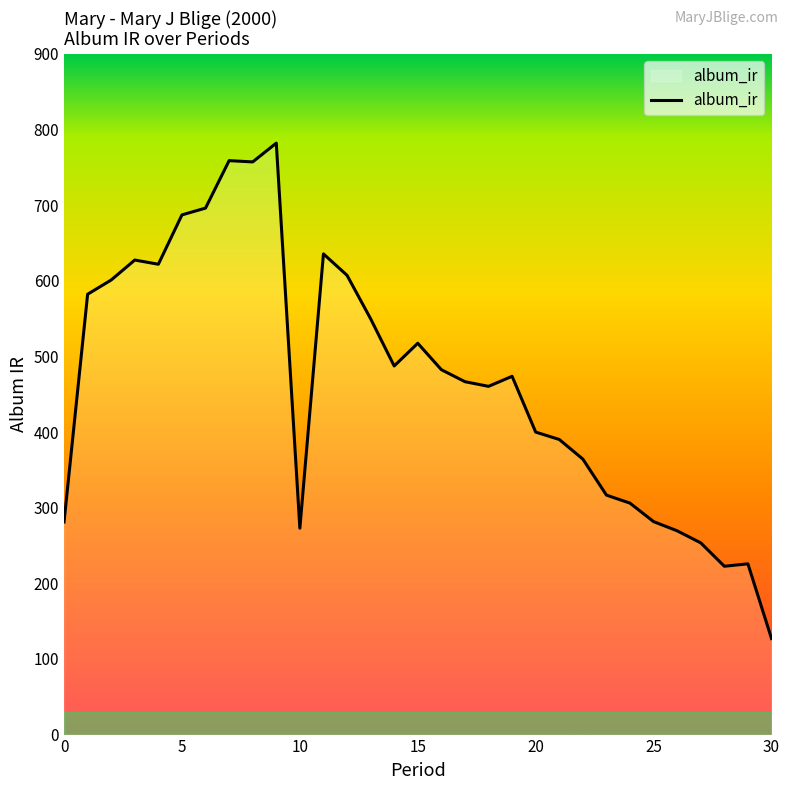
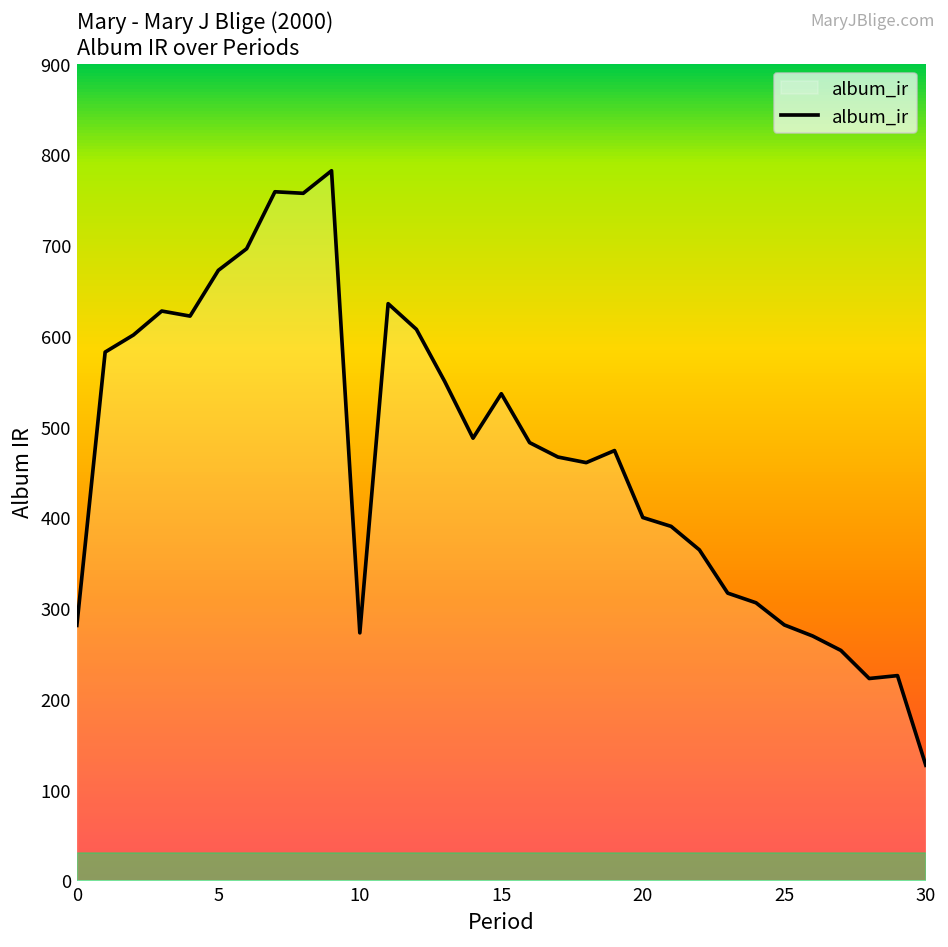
5: 690 -> 670
15: 520 -> 540
